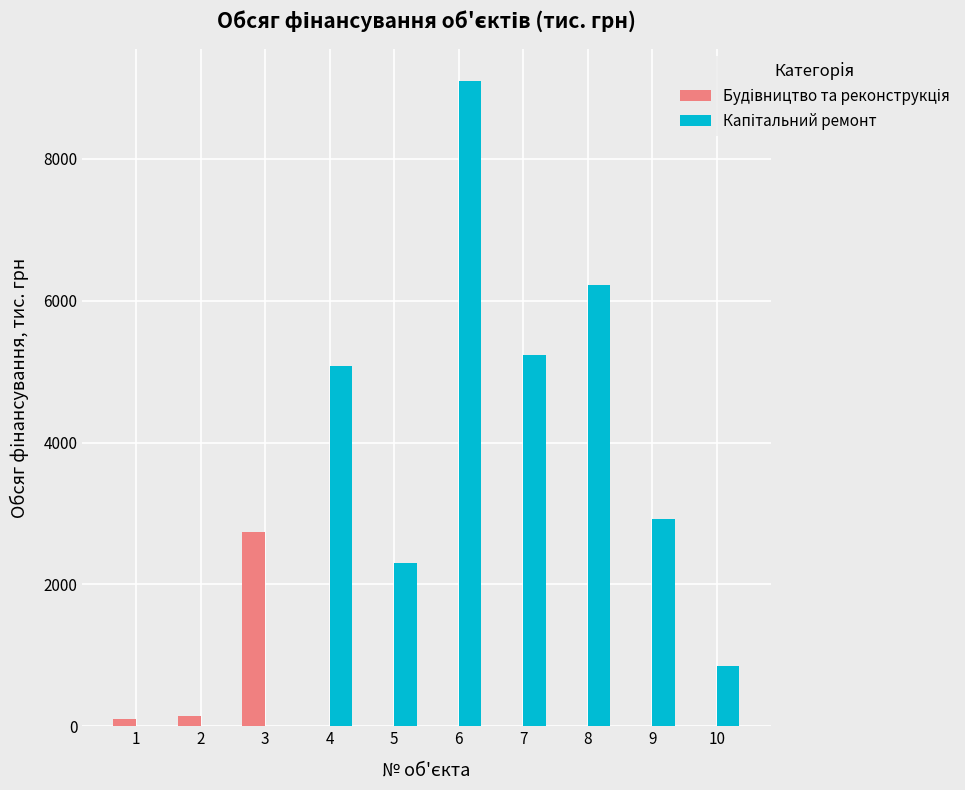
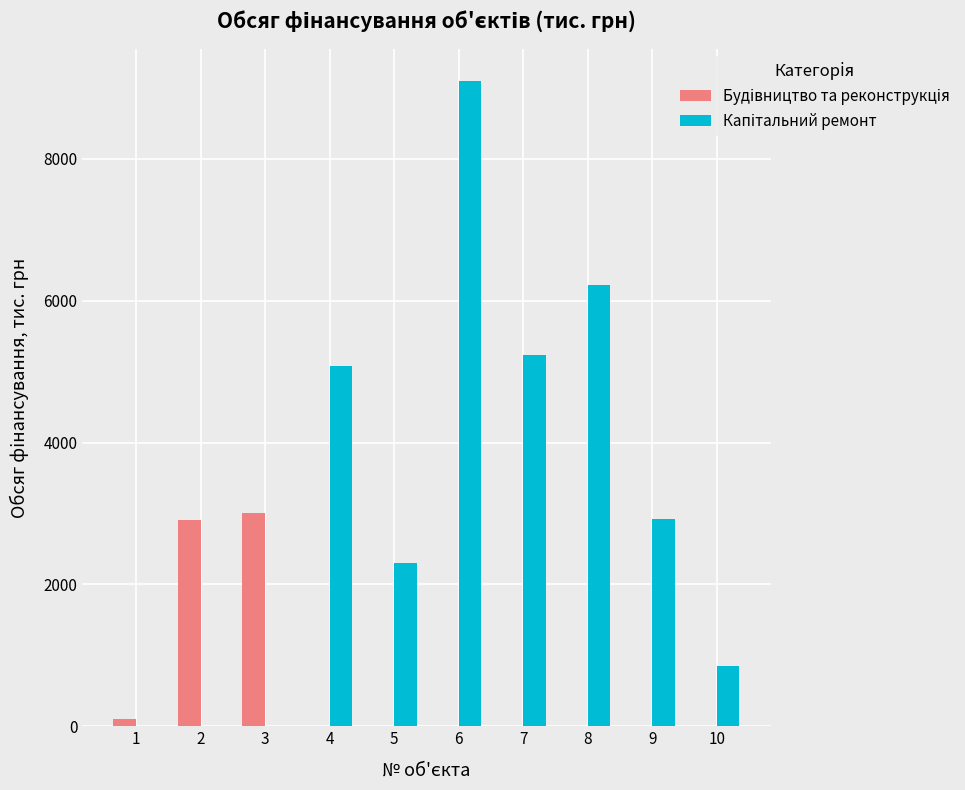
Будівництво та реконструкція, 2: 100 -> 2900
Будівництво та реконструкція, 3: 2700 -> 3000
